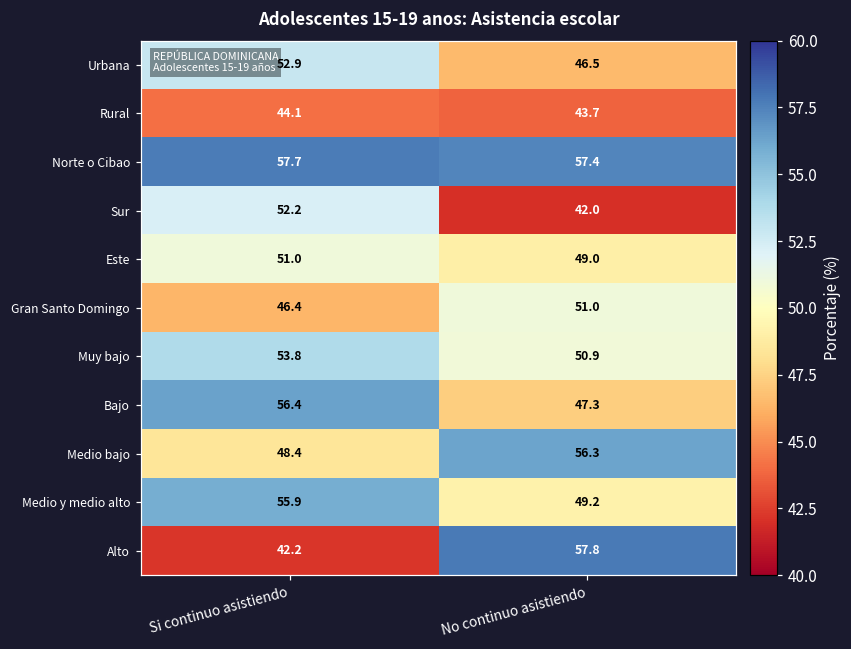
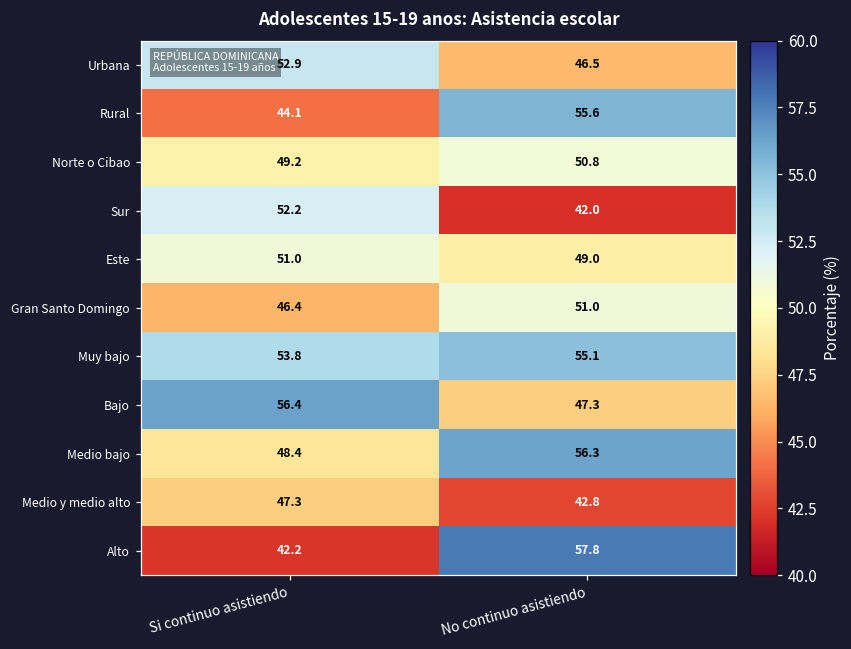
Rural, No continuo asistiendo: 43.7 -> 55.6
Norte o Cibao, Si continuo asistiendo: 57.7 -> 49.2
Norte o Cibao, No continuo asistiendo: 57.4 -> 50.8
Muy bajo, No continuo asistiendo: 50.9 -> 55.1
Medio y medio alto, Si continuo asistiendo: 55.9 -> 47.3
Medio y medio alto, No continuo asistiendo: 49.2 -> 42.8
